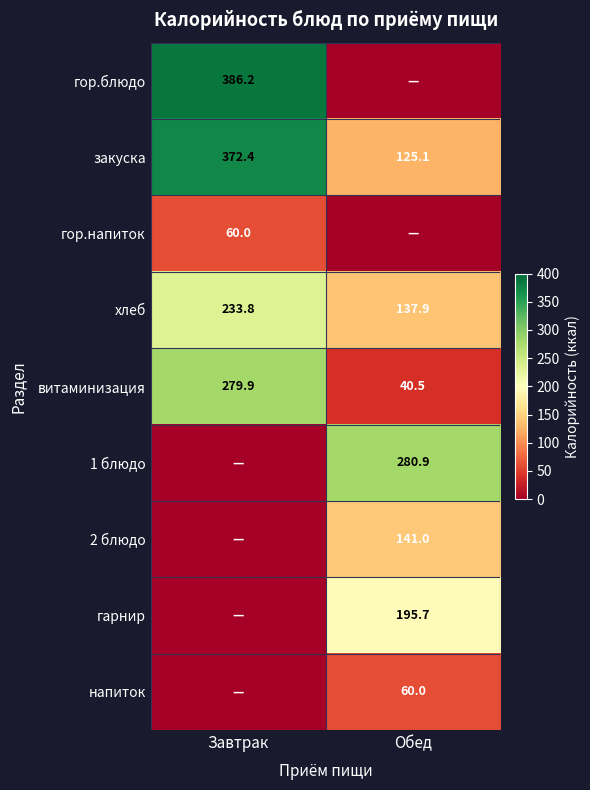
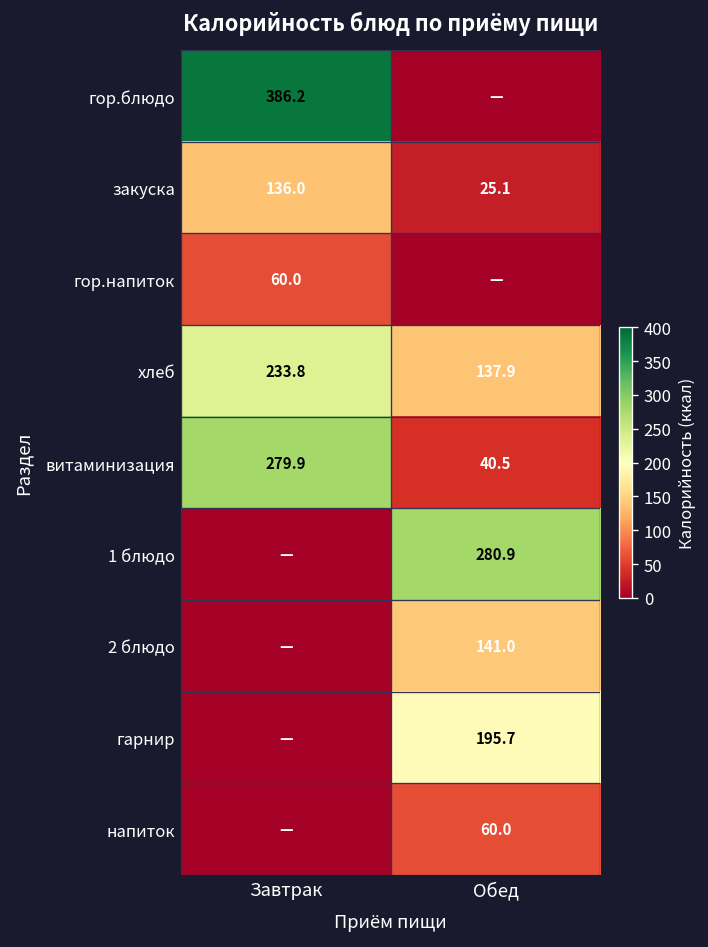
закуска, Завтрак: 372.4 -> 136.0
закуска, Обед: 125.1 -> 25.1
